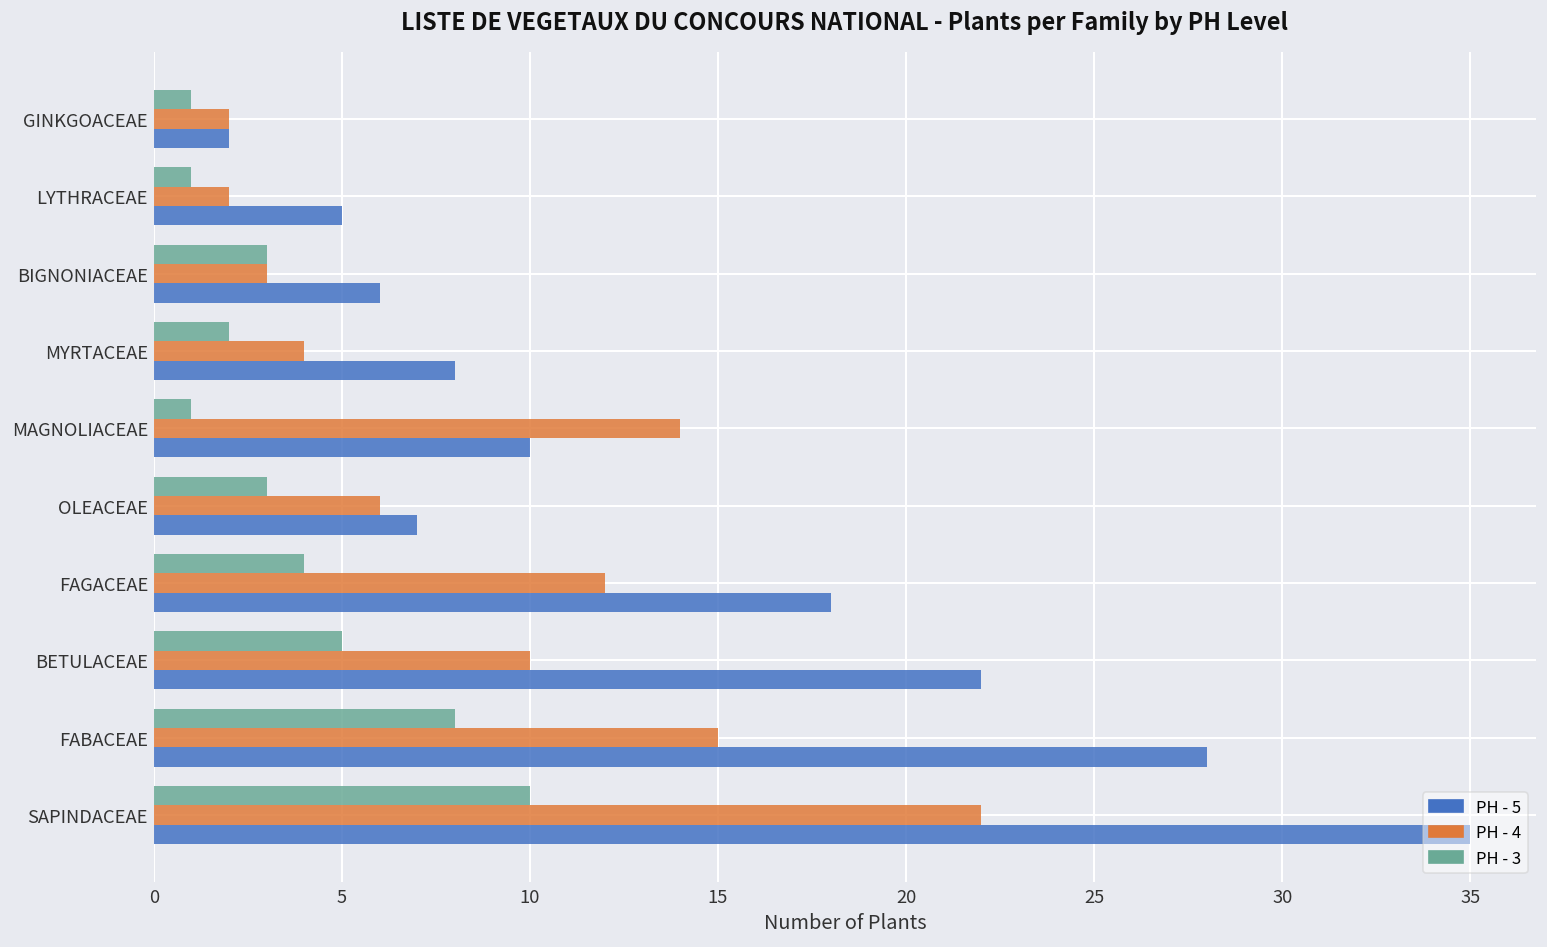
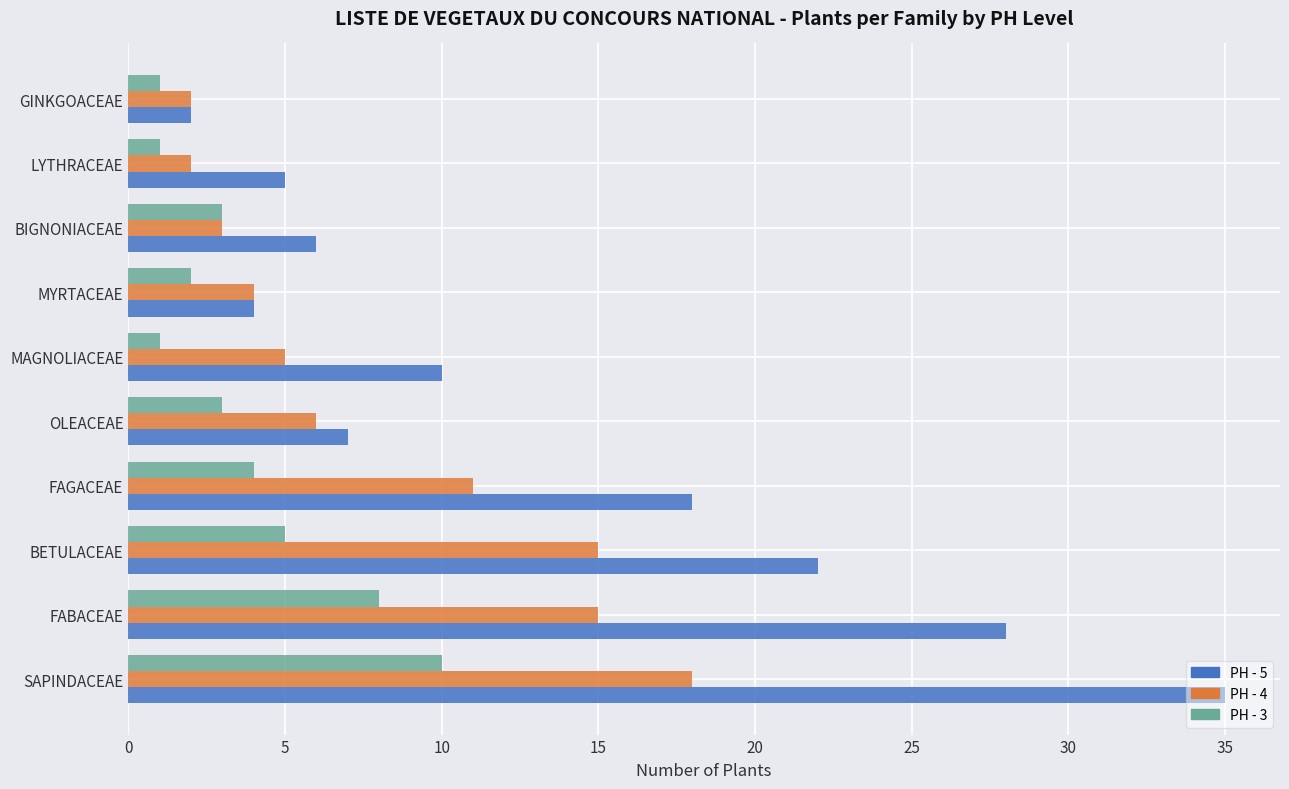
PH - 5, MYRTACEAE: 8 -> 4
PH - 4, MAGNOLIACEAE: 14 -> 5
PH - 4, FAGACEAE: 12 -> 11
PH - 4, BETULACEAE: 10 -> 15
PH - 4, SAPINDACEAE: 22 -> 18
